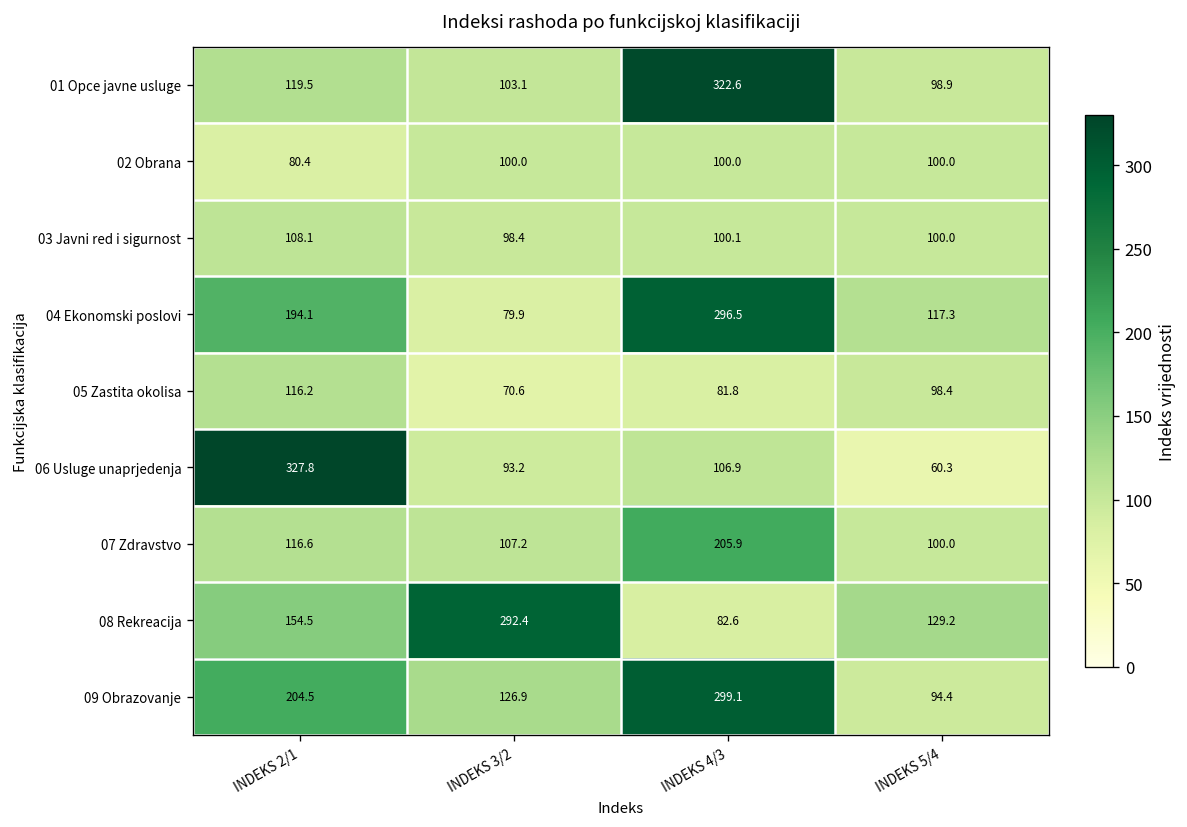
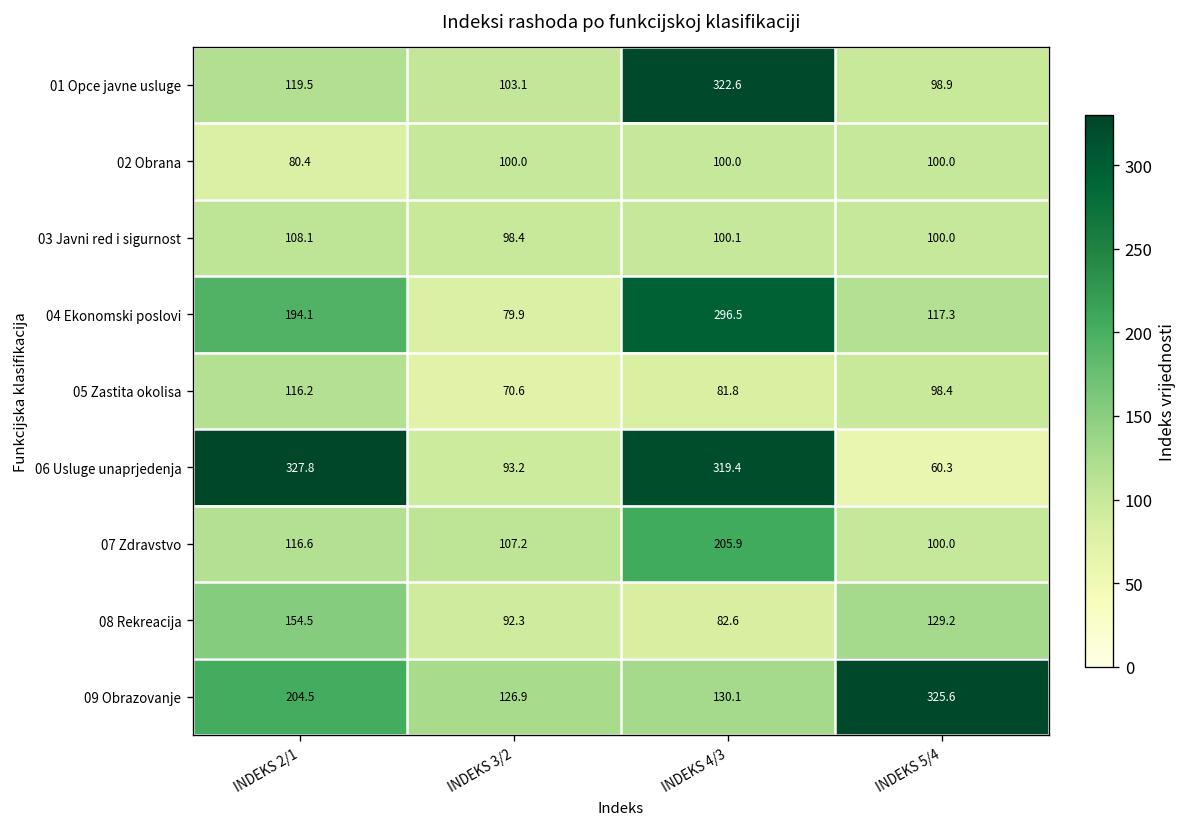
06 Usluge unaprjedenja, INDEKS 4/3: 106.9 -> 319.4
08 Rekreacija, INDEKS 3/2: 292.4 -> 92.3
09 Obrazovanje, INDEKS 4/3: 299.1 -> 130.1
09 Obrazovanje, INDEKS 5/4: 94.4 -> 325.6
